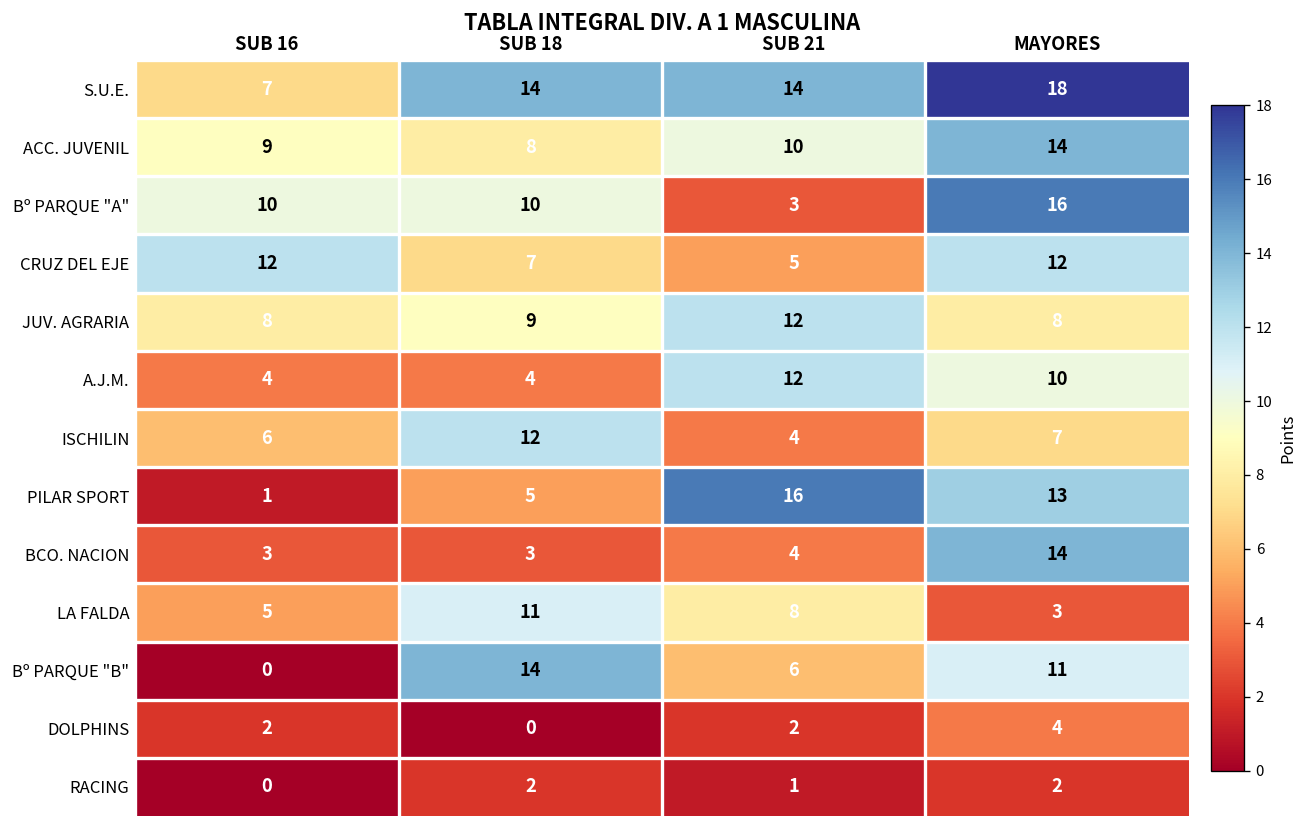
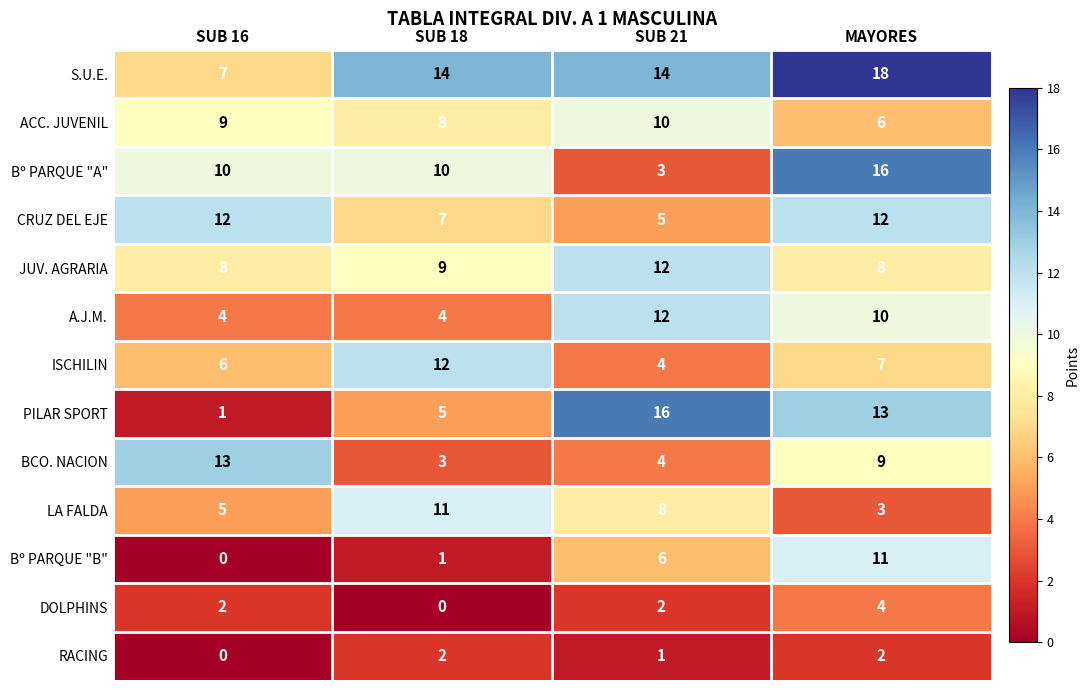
ACC. JUVENIL, MAYORES: 14 -> 6
BCO. NACION, SUB 16: 3 -> 13
BCO. NACION, MAYORES: 14 -> 9
Bº PARQUE "B", SUB 18: 14 -> 1
